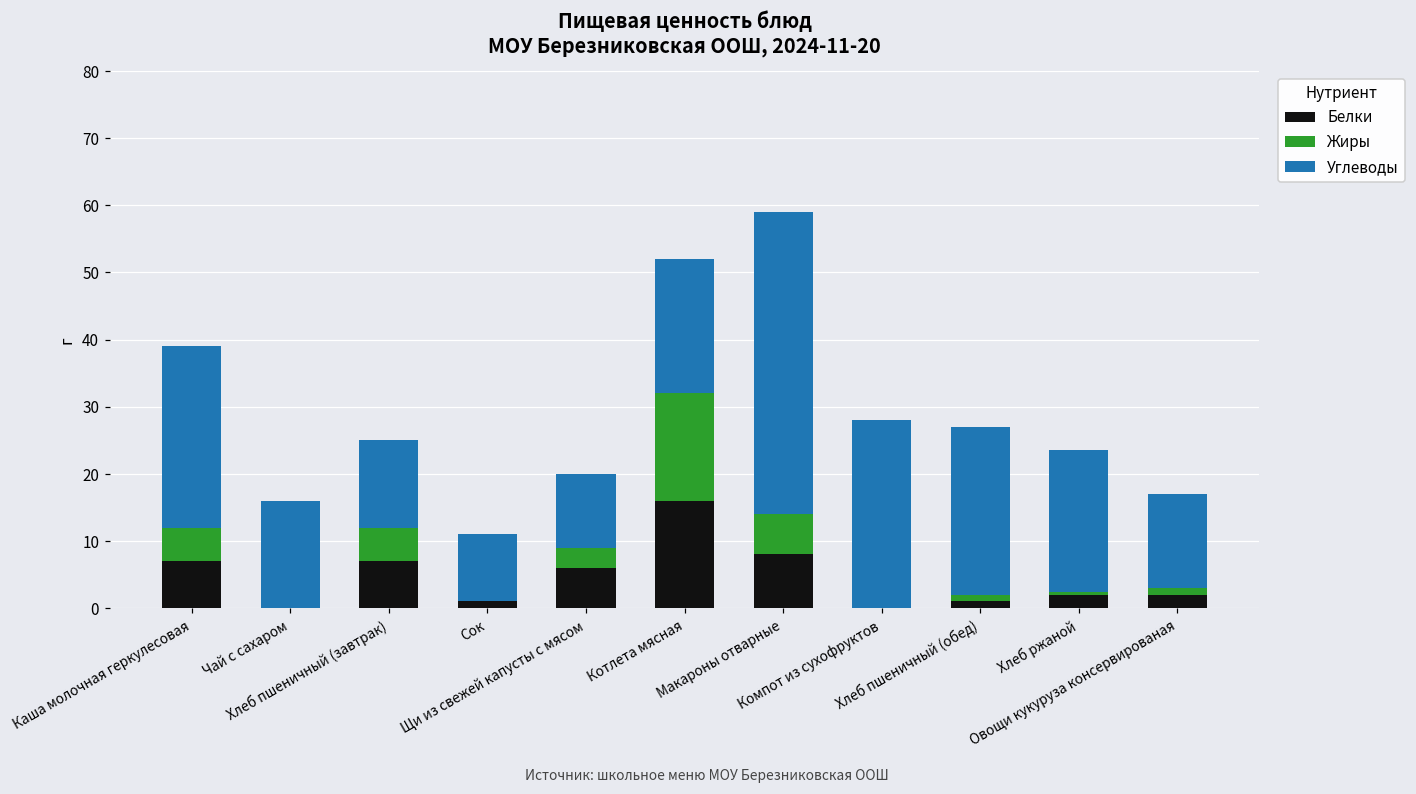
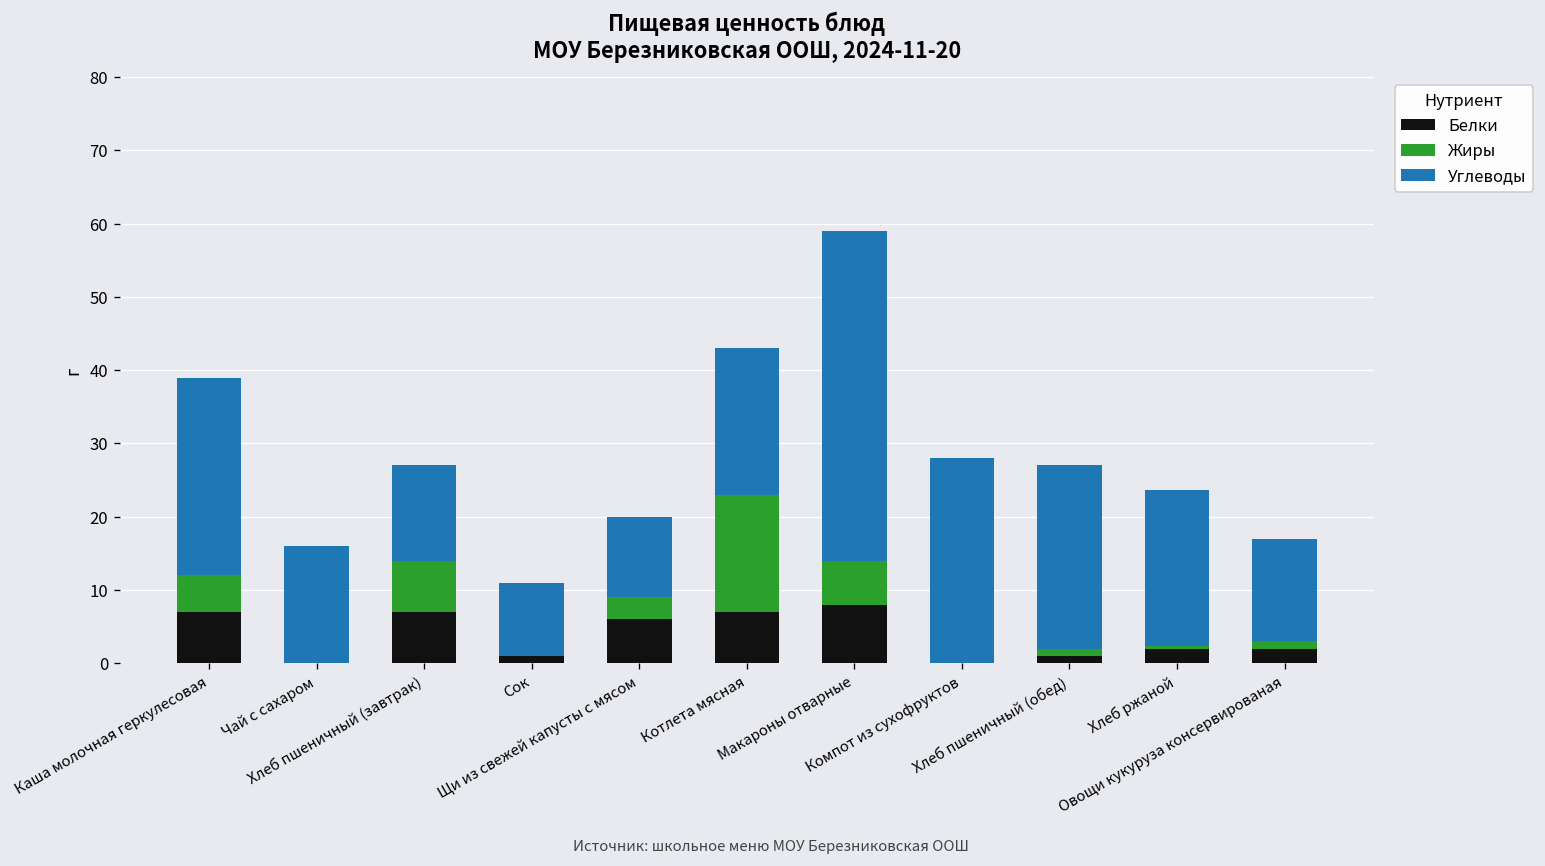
Жиры, Хлеб пшеничный (завтрак): 5 -> 7
Белки, Котлета мясная: 16 -> 7
